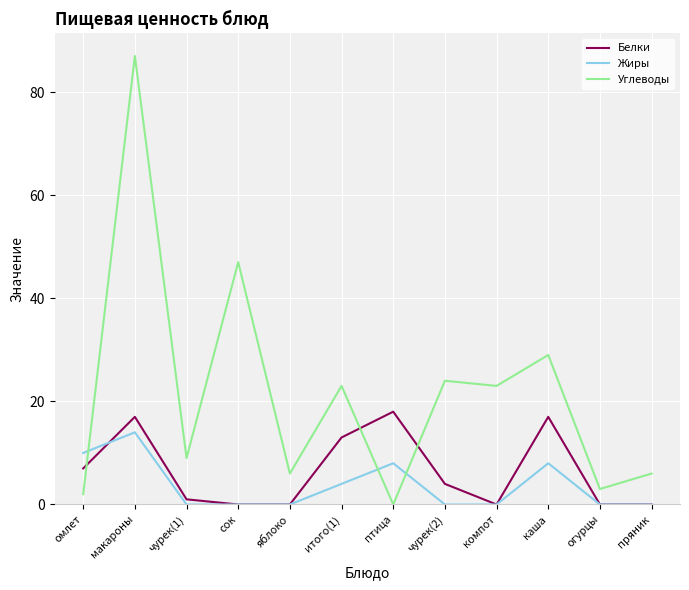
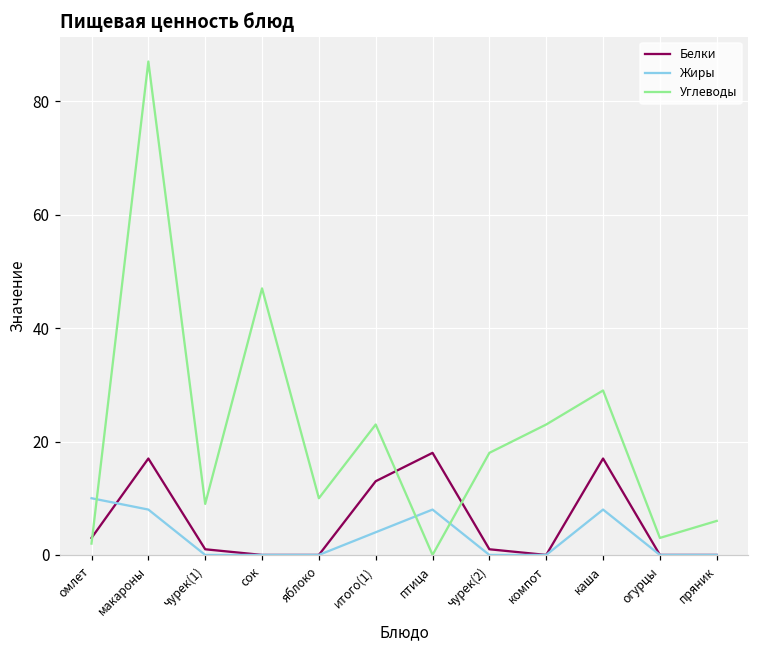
Белки, омлет: 7 -> 3
Жиры, макароны: 14 -> 8
Углеводы, яблоко: 6 -> 10
Белки, чурек(2): 4 -> 1
Углеводы, чурек(2): 24 -> 18
